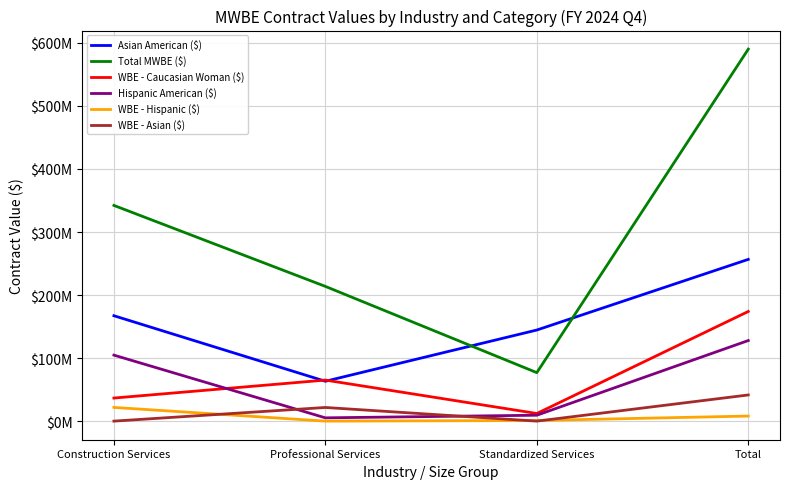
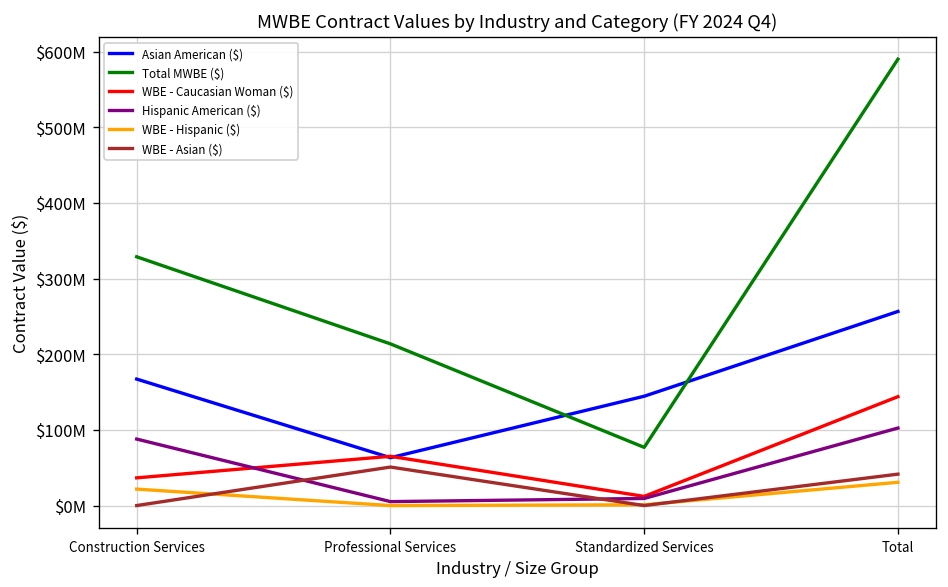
Total MWBE ($), Construction Services: $340000000 -> $330000000
Hispanic American ($), Construction Services: $100000000 -> $90000000
WBE - Asian ($), Professional Services: $20000000 -> $50000000
WBE - Caucasian Woman ($), Total: $170000000 -> $140000000
Hispanic American ($), Total: $130000000 -> $100000000
WBE - Hispanic ($), Total: $10000000 -> $30000000
